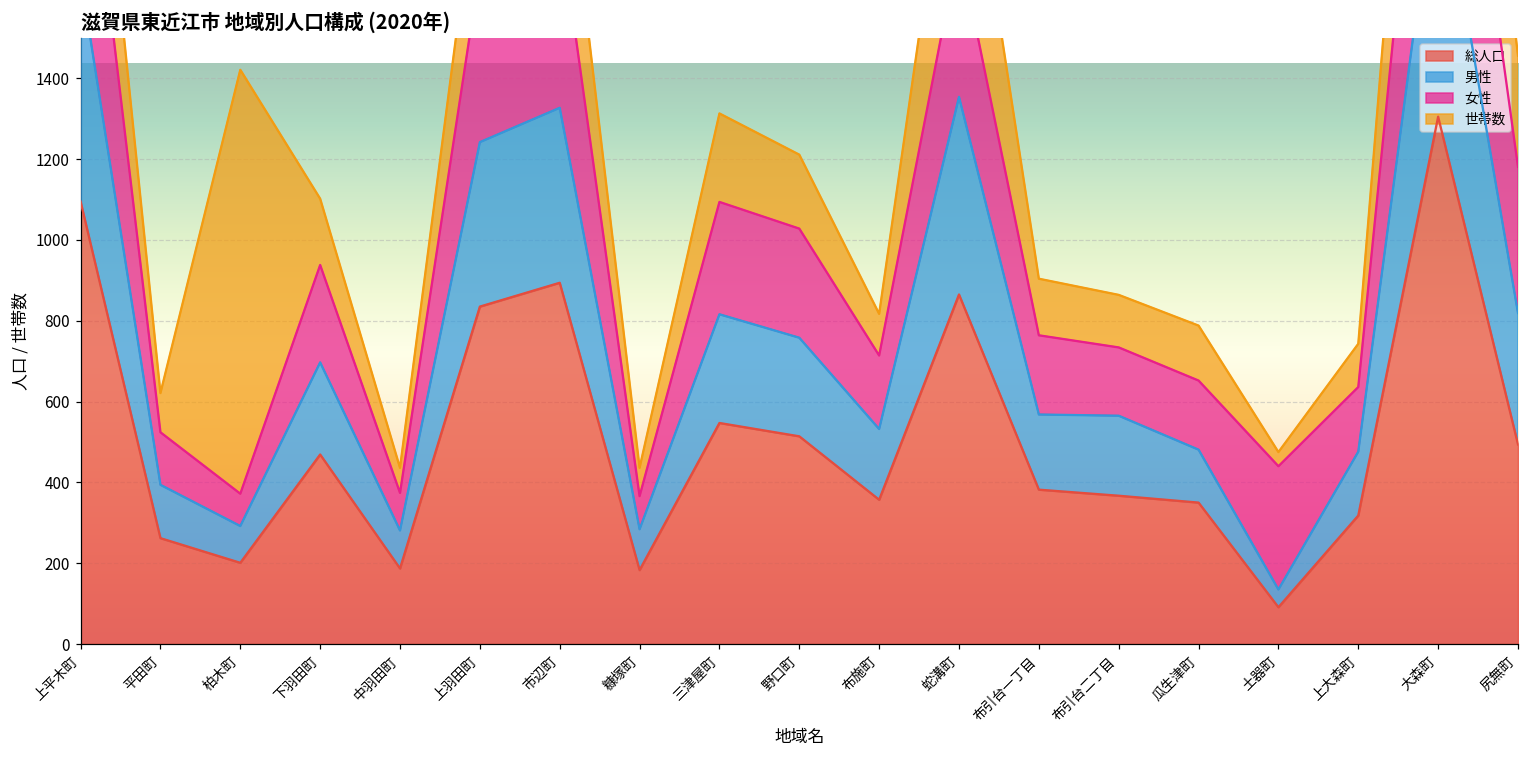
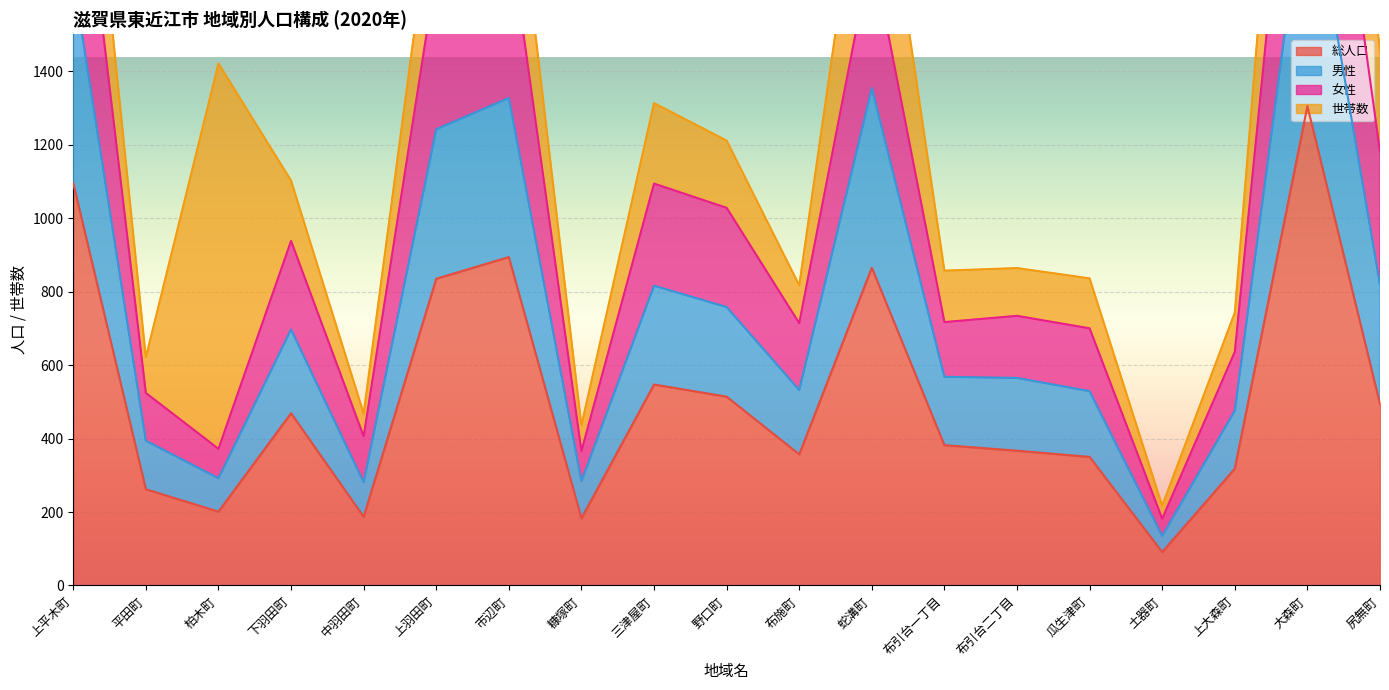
女性, 中羽田町: 90 -> 130
女性, 布引台一丁目: 200 -> 150
男性, 瓜生津町: 130 -> 180
女性, 土器町: 310 -> 50
